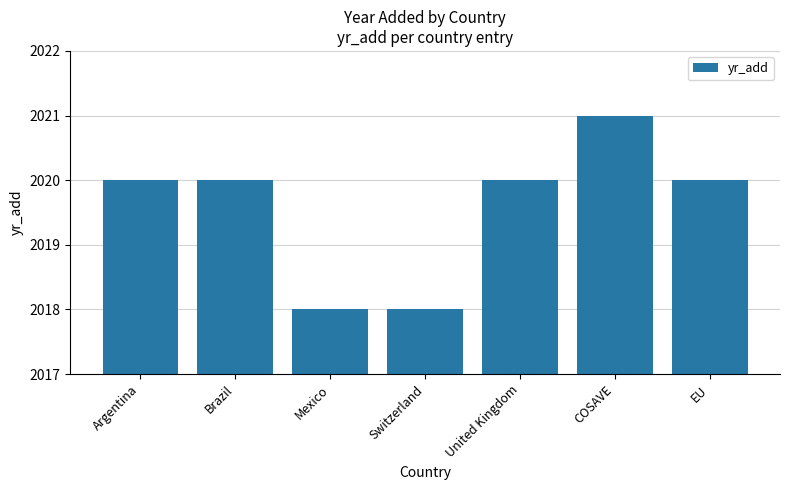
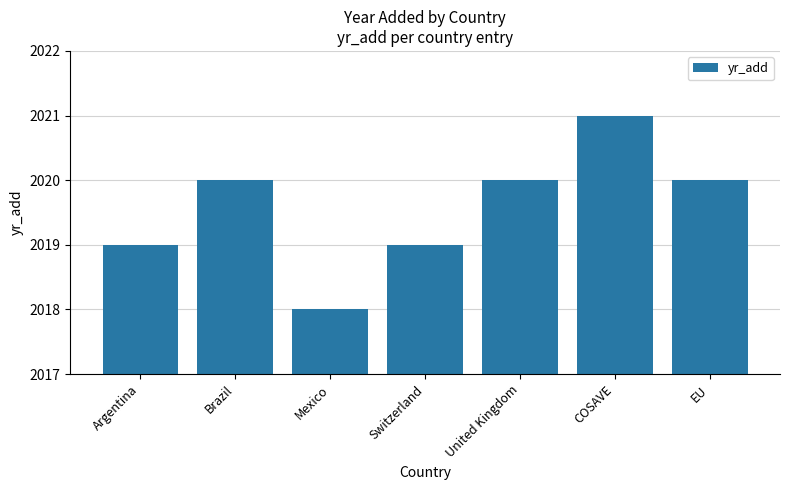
Argentina: 2020 -> 2019
Switzerland: 2018 -> 2019
